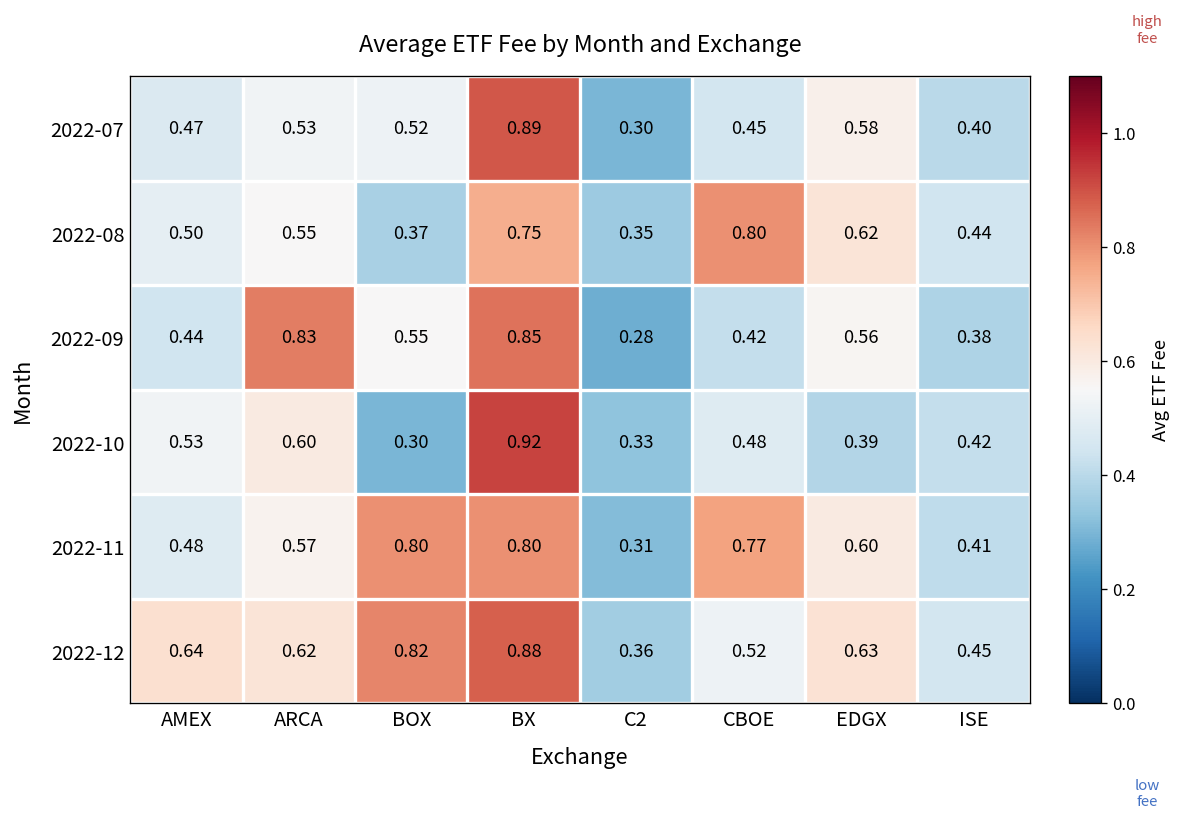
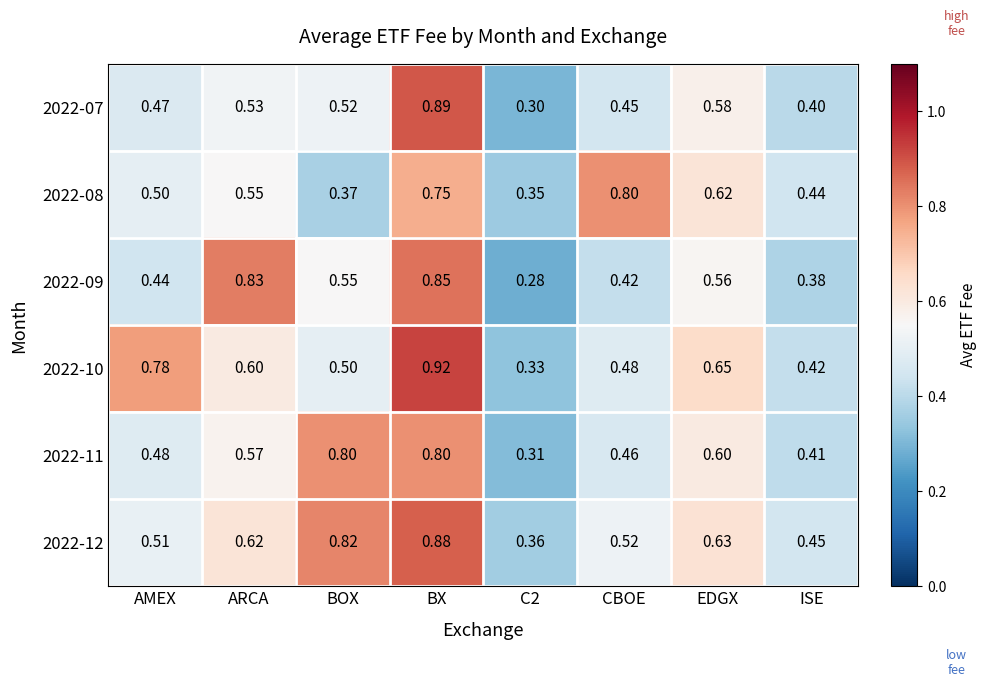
2022-10, AMEX: 0.53 -> 0.78
2022-10, BOX: 0.30 -> 0.50
2022-10, EDGX: 0.39 -> 0.65
2022-11, CBOE: 0.77 -> 0.46
2022-12, AMEX: 0.64 -> 0.51
